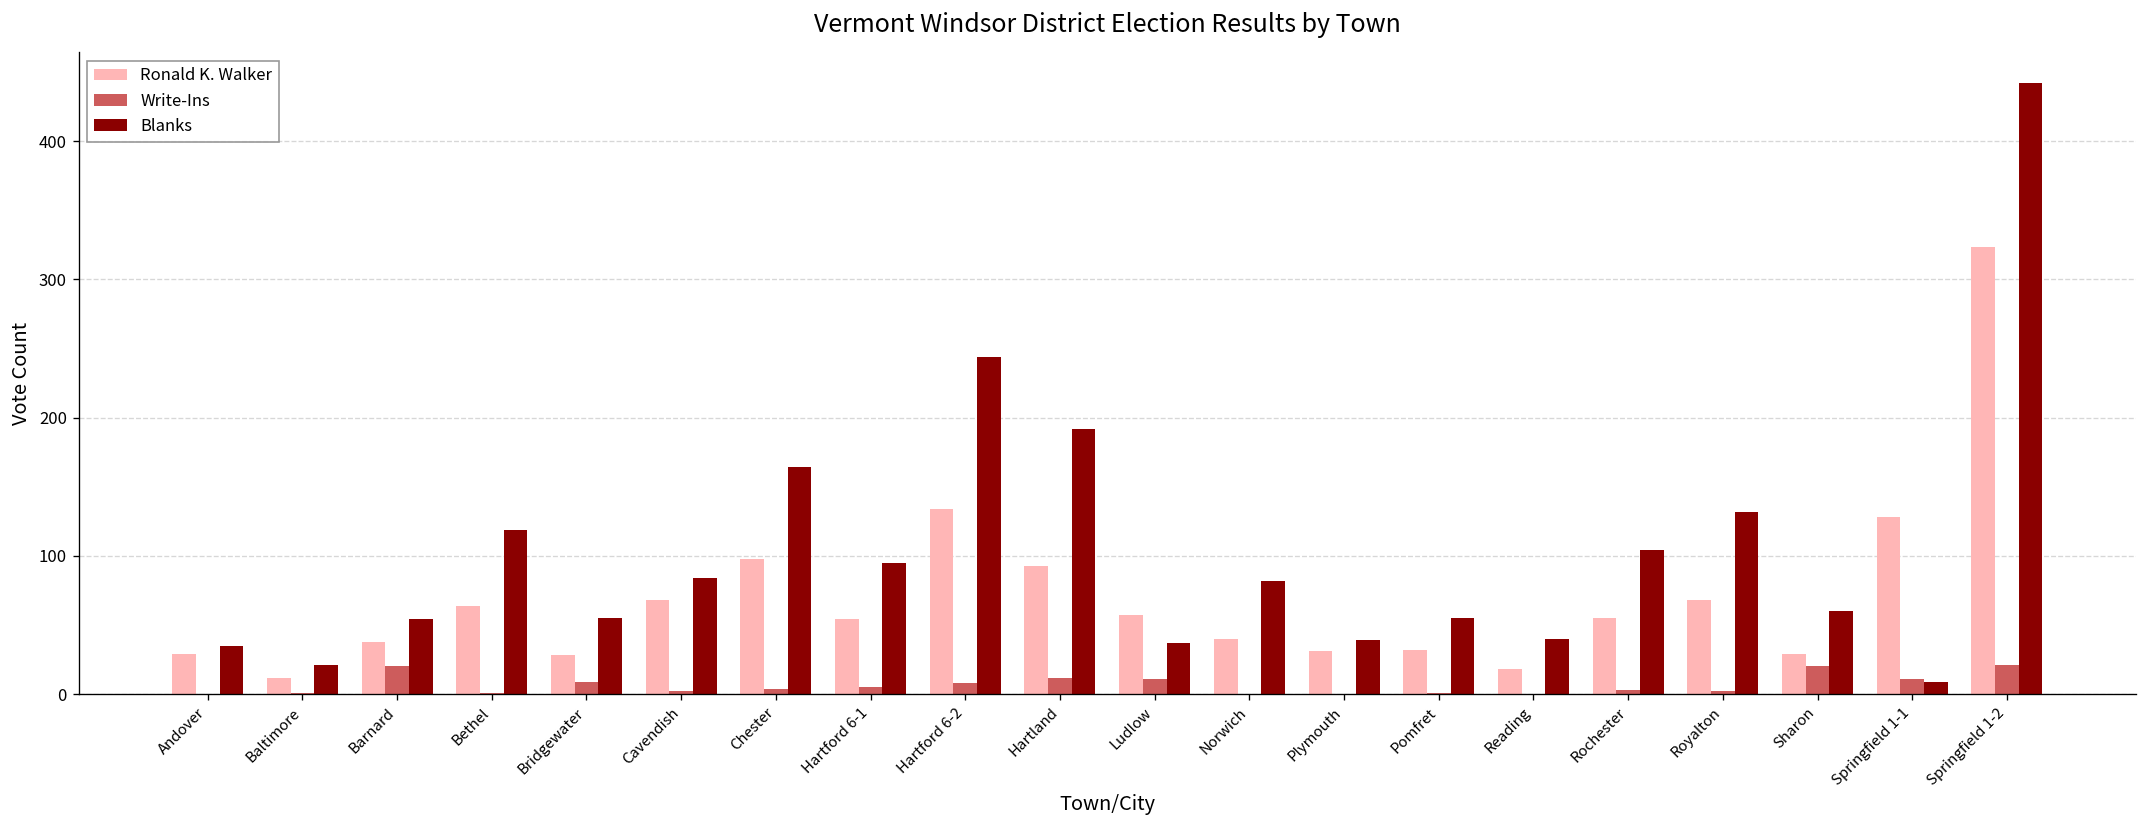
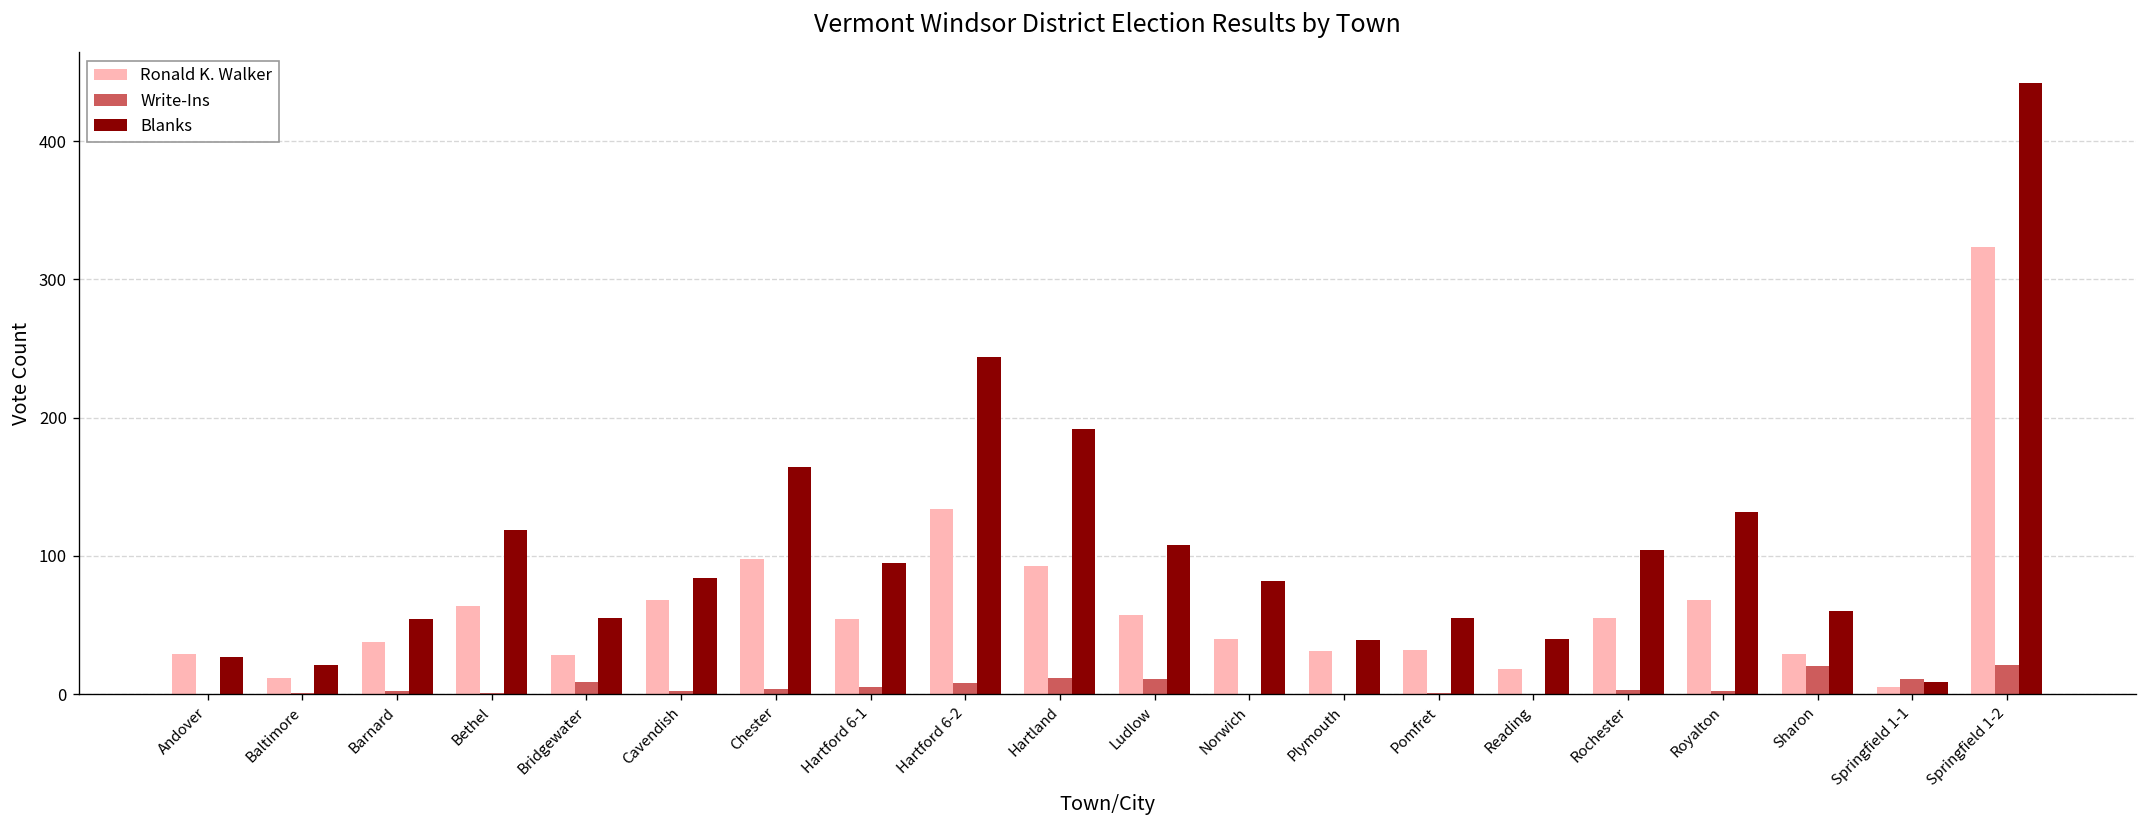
Blanks, Andover: 35 -> 27
Write-Ins, Barnard: 20 -> 2
Blanks, Ludlow: 37 -> 108
Ronald K. Walker, Springfield 1-1: 128 -> 5
